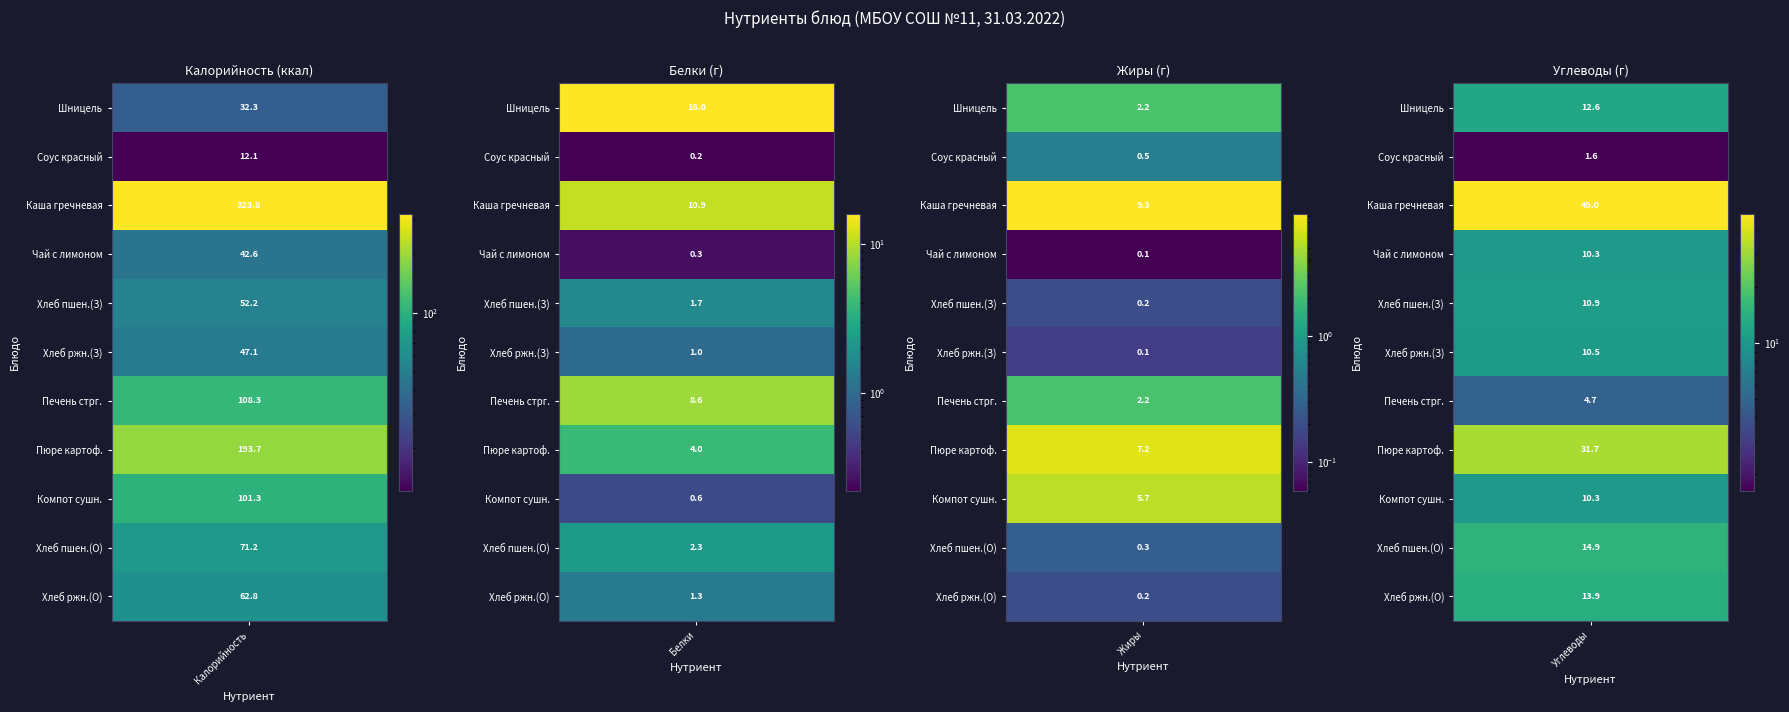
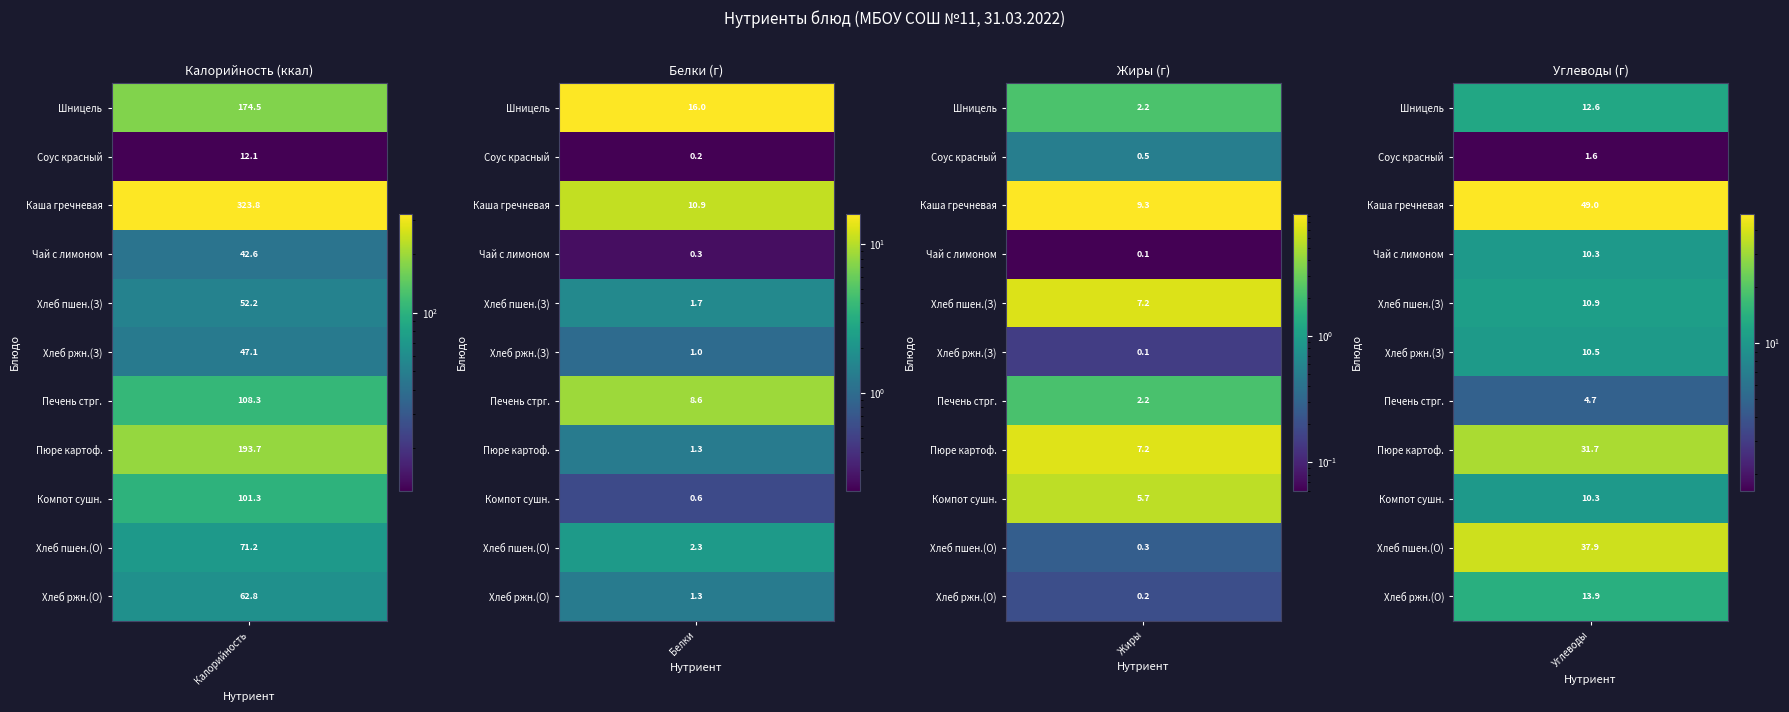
Калорийность (ккал), Шницель, Калорийность: 32.3 -> 174.5
Белки (г), Пюре картоф., Белки: 4.0 -> 1.3
Жиры (г), Хлеб пшен.(З), Жиры: 0.2 -> 7.2
Углеводы (г), Хлеб пшен.(О), Углеводы: 14.9 -> 37.9
